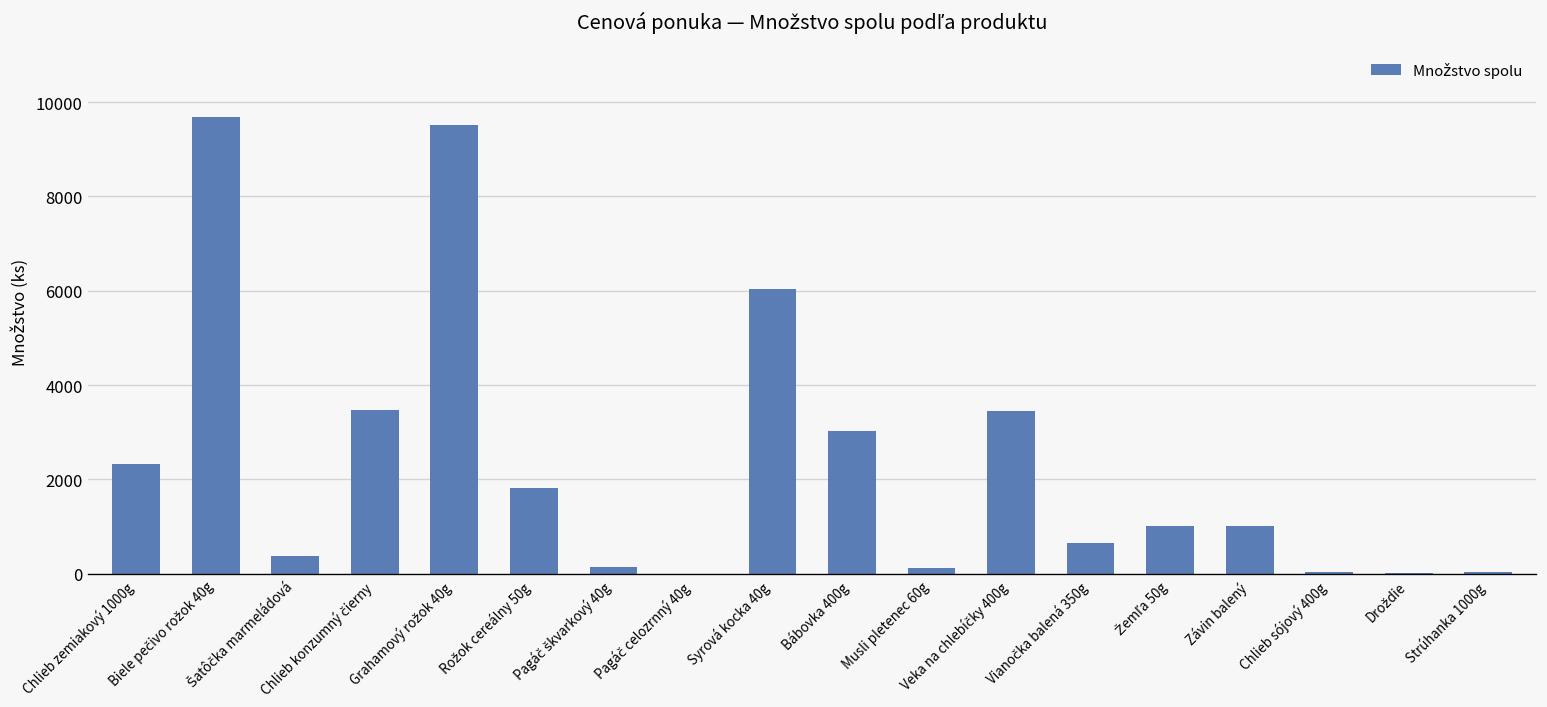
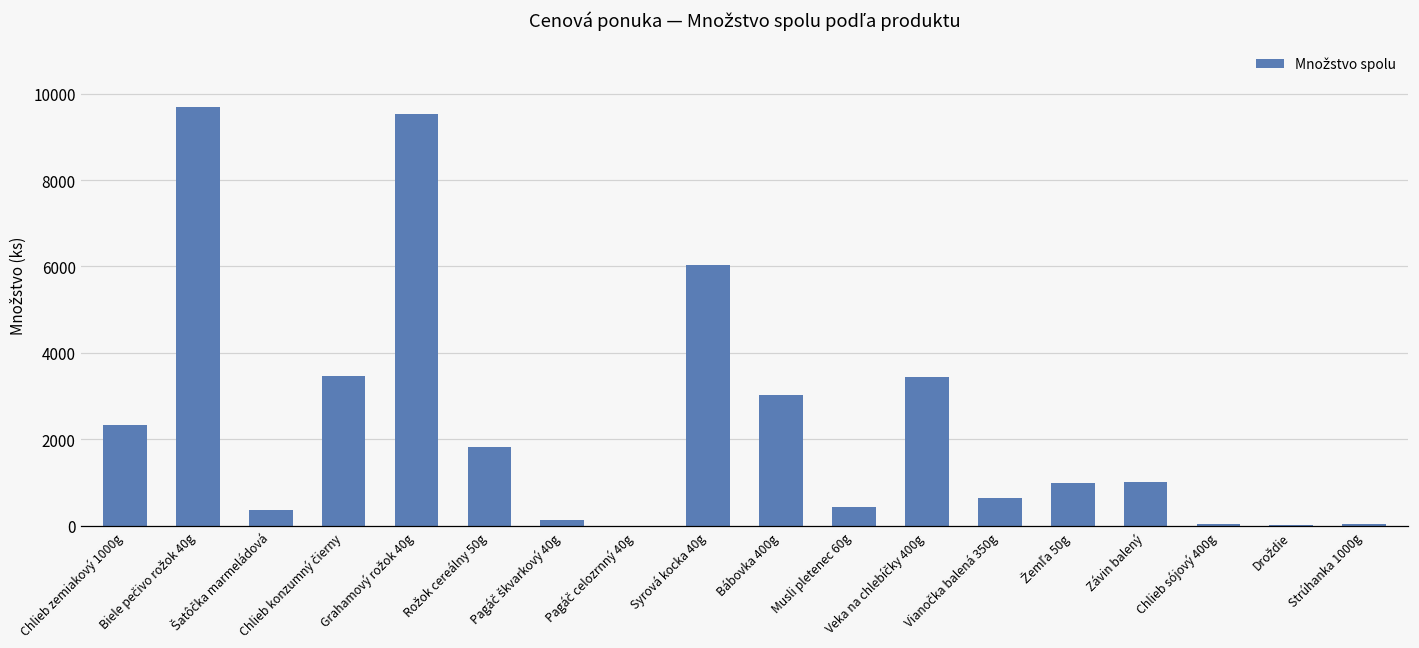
Musli pletenec 60g: 100 -> 400
